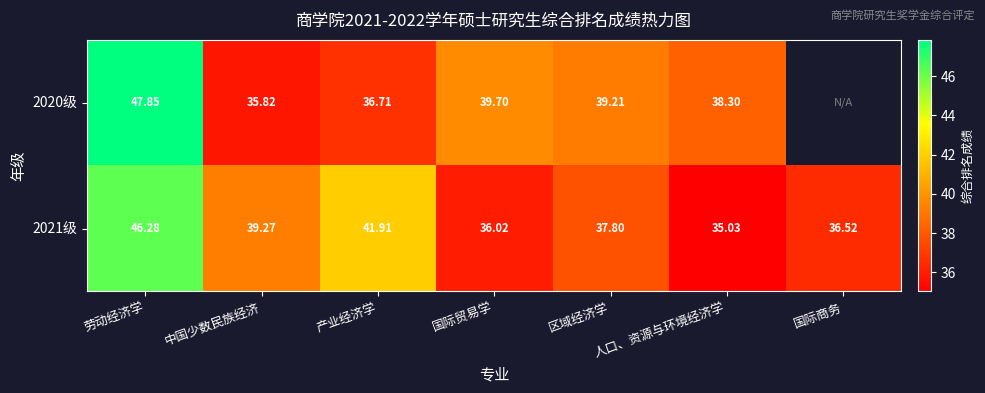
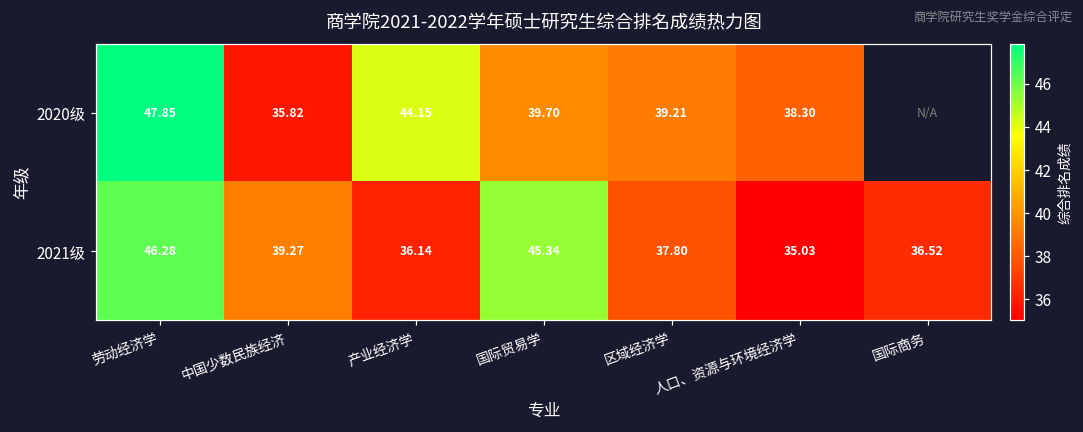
2020级, 产业经济学: 36.71 -> 44.15
2021级, 产业经济学: 41.91 -> 36.14
2021级, 国际贸易学: 36.02 -> 45.34
